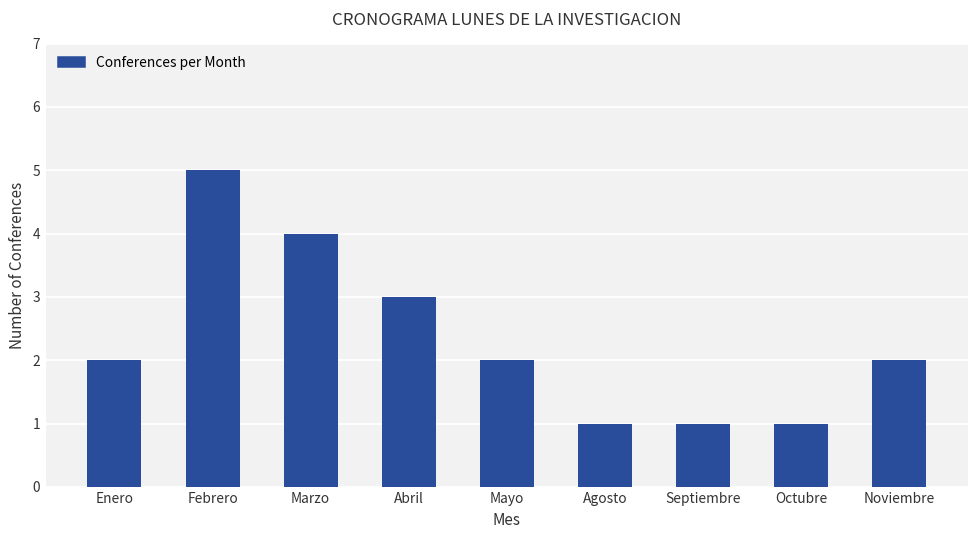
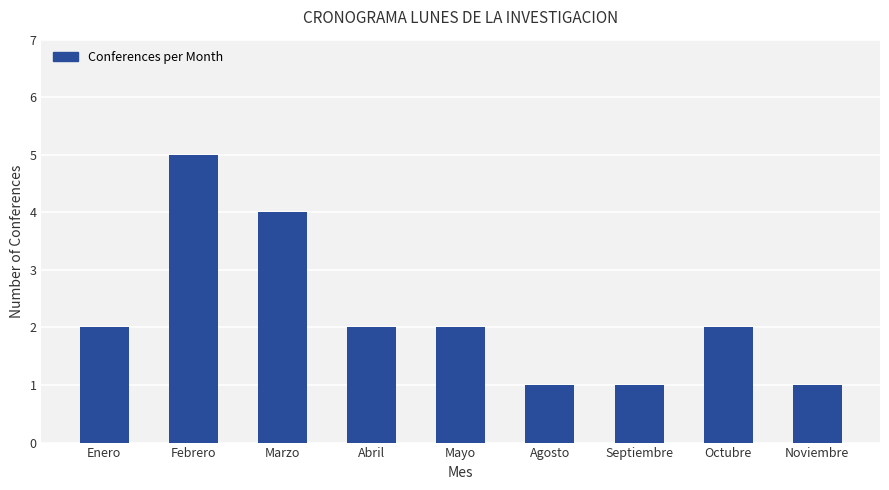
Abril: 3 -> 2
Octubre: 1 -> 2
Noviembre: 2 -> 1
